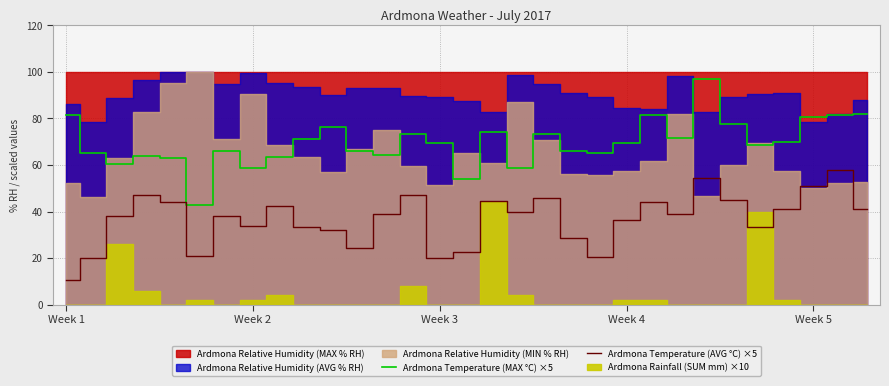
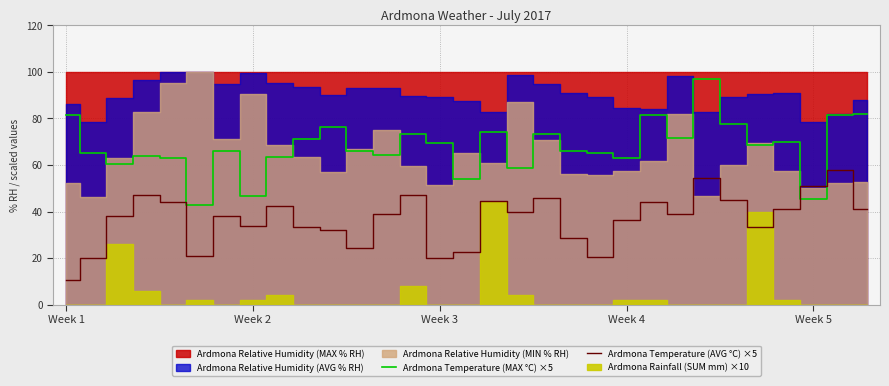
Ardmona Temperature (MAX °C) ×5, Week 2: 59 -> 47
Ardmona Temperature (MAX °C) ×5, Week 4: 70 -> 63
Ardmona Temperature (MAX °C) ×5, Week 5: 81 -> 46
